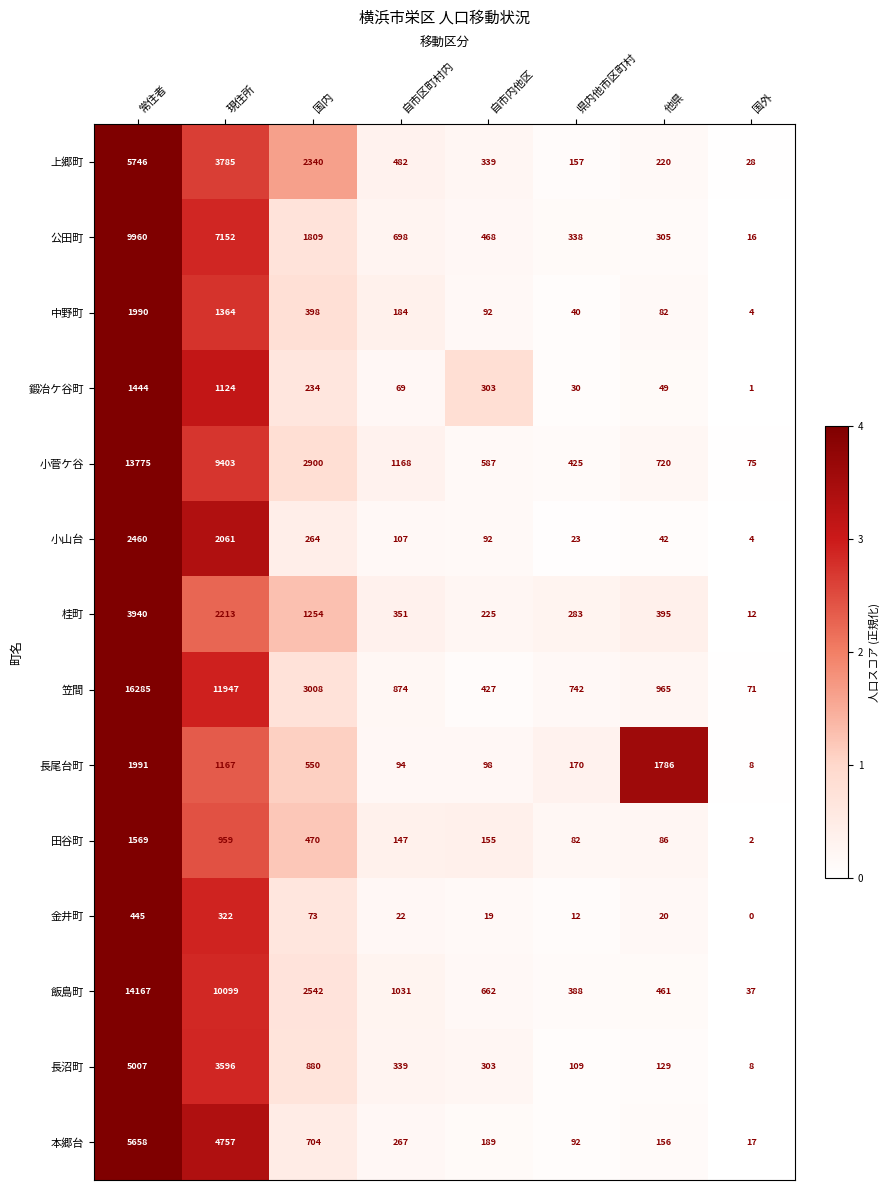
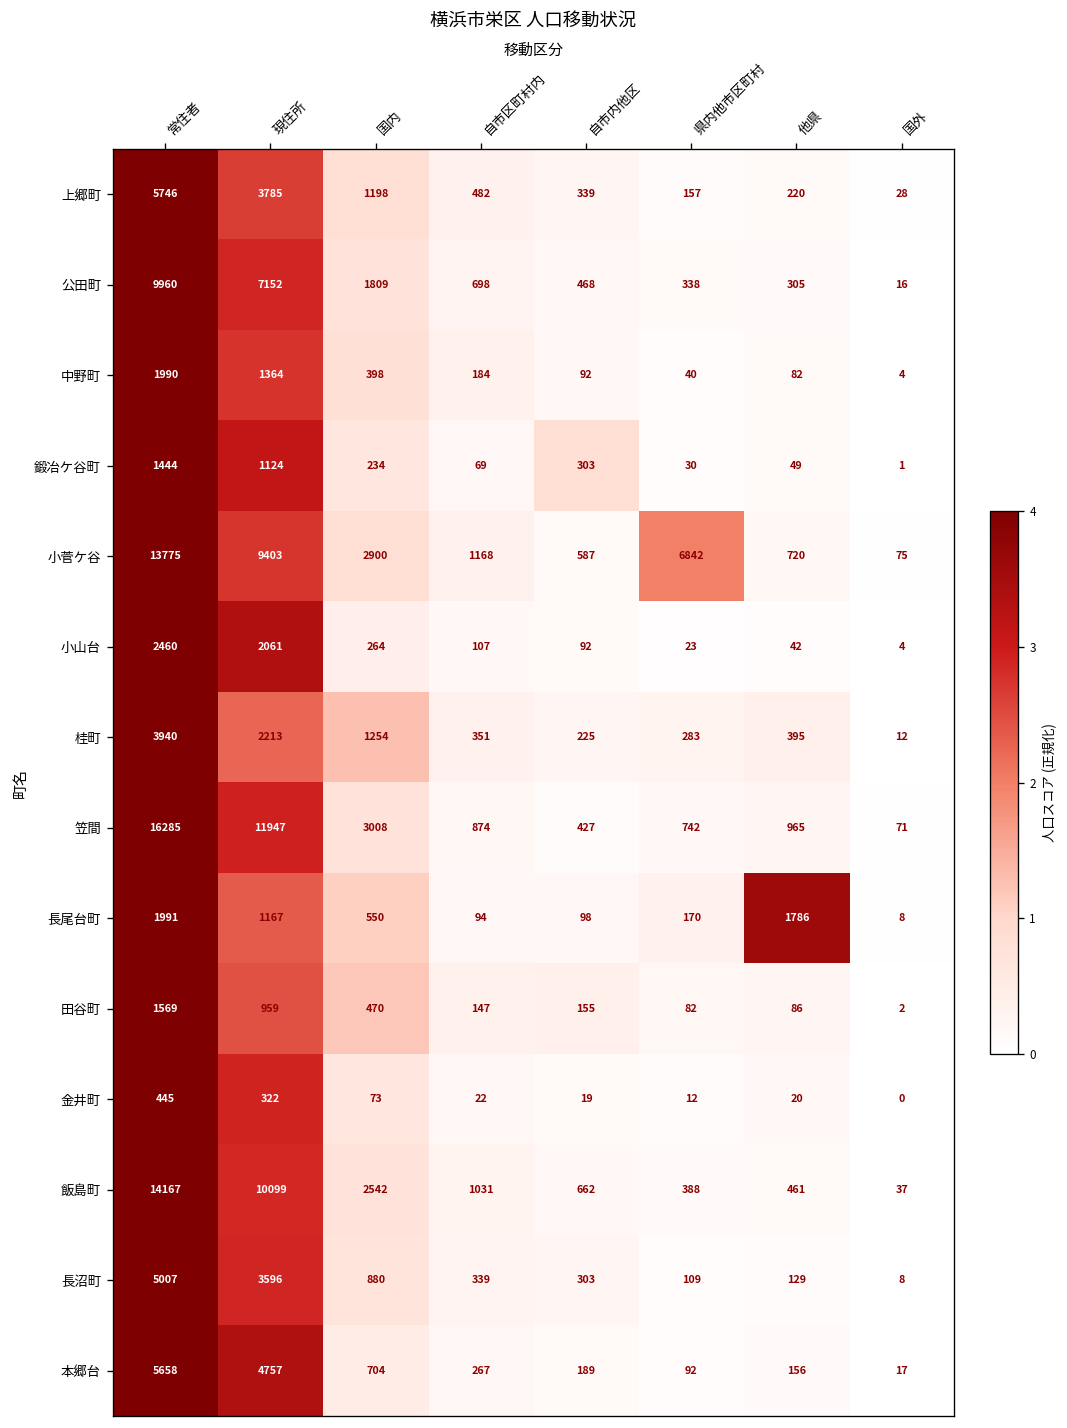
上郷町, 国内: 2340 -> 1198
小菅ケ谷, 県内他市区町村: 425 -> 6842
